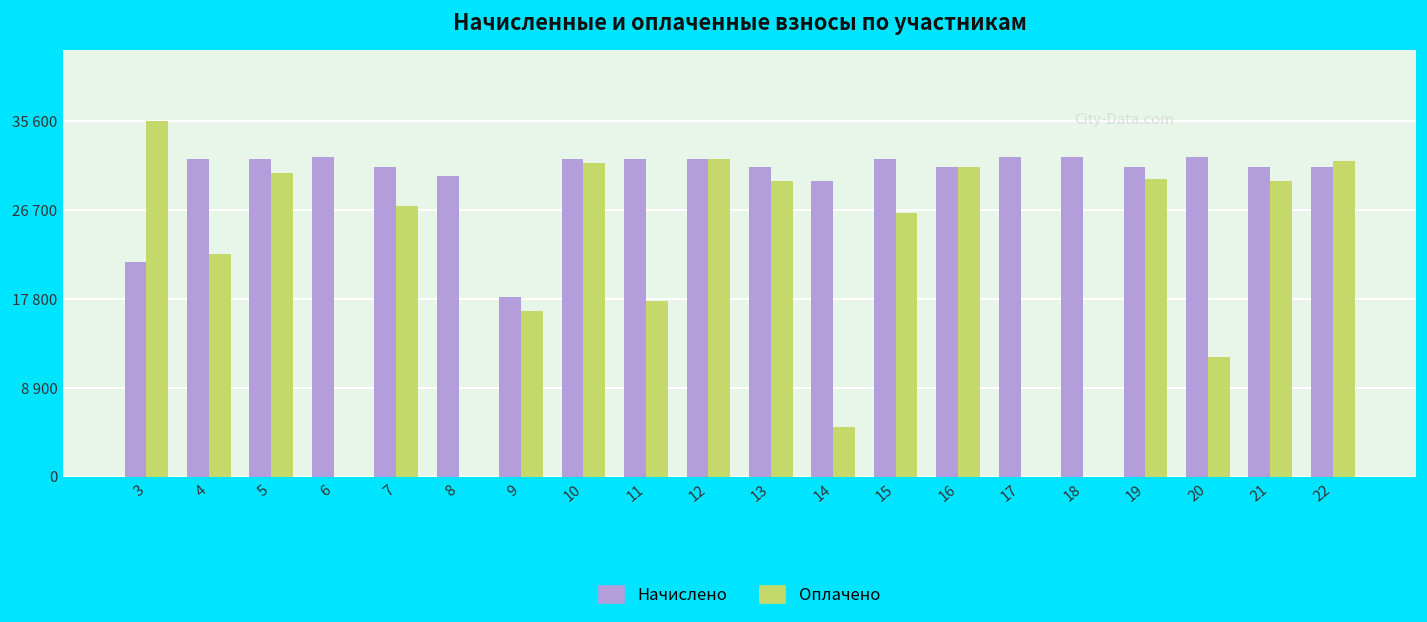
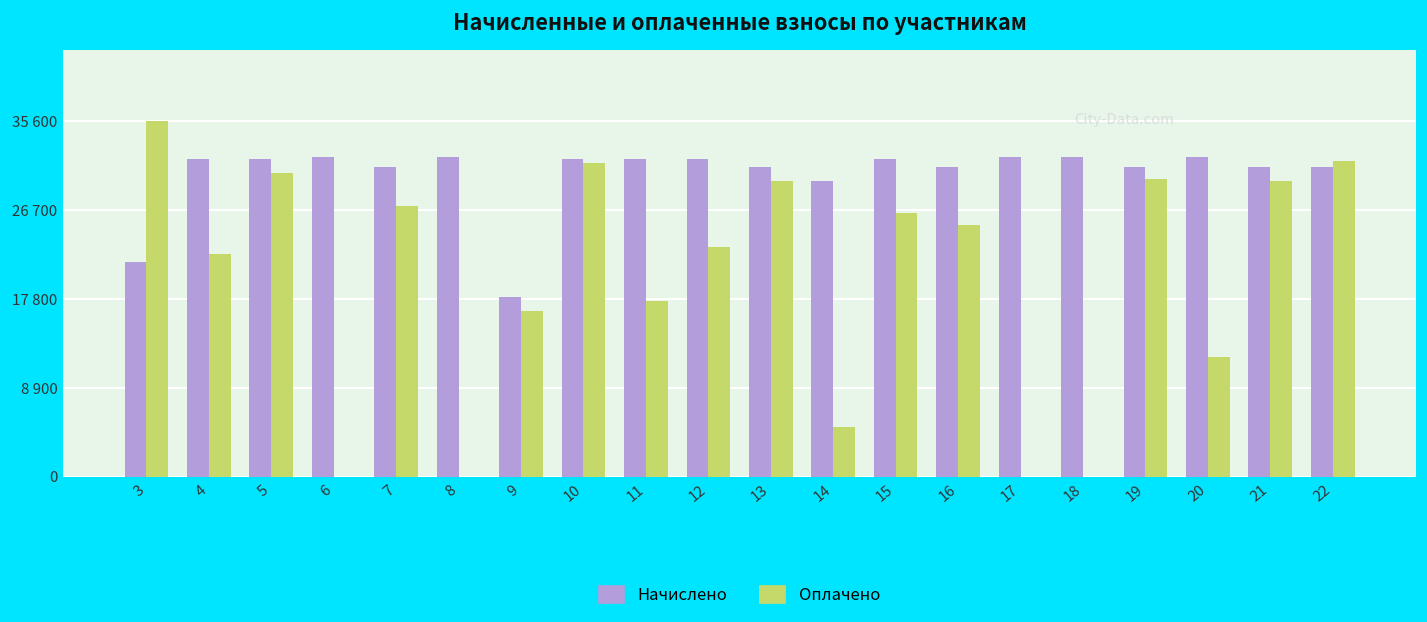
Начислено, 8: 30000 -> 32000
Оплачено, 12: 32000 -> 23000
Оплачено, 16: 31000 -> 25000
